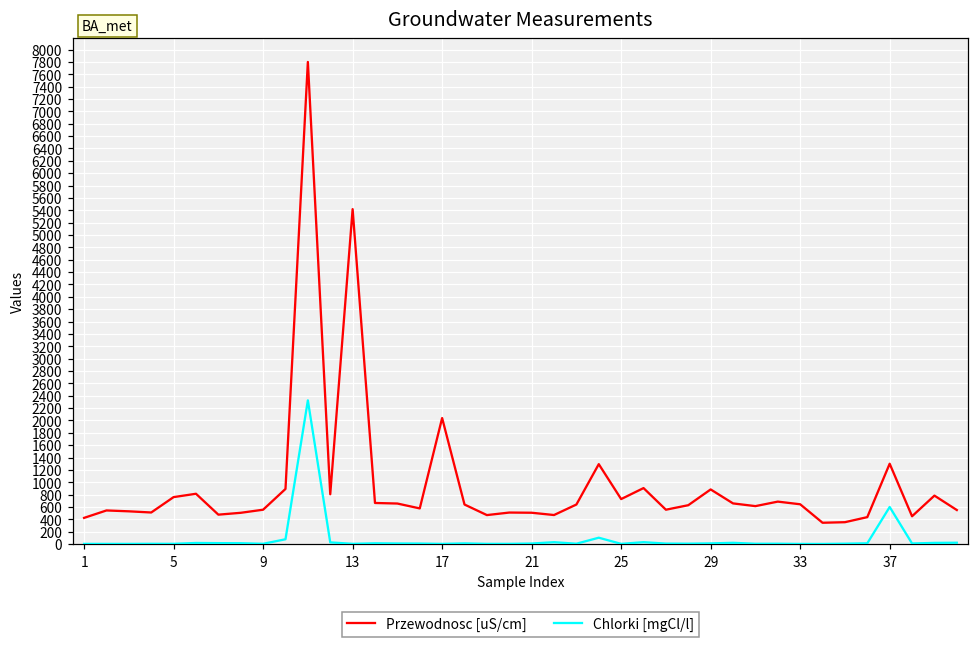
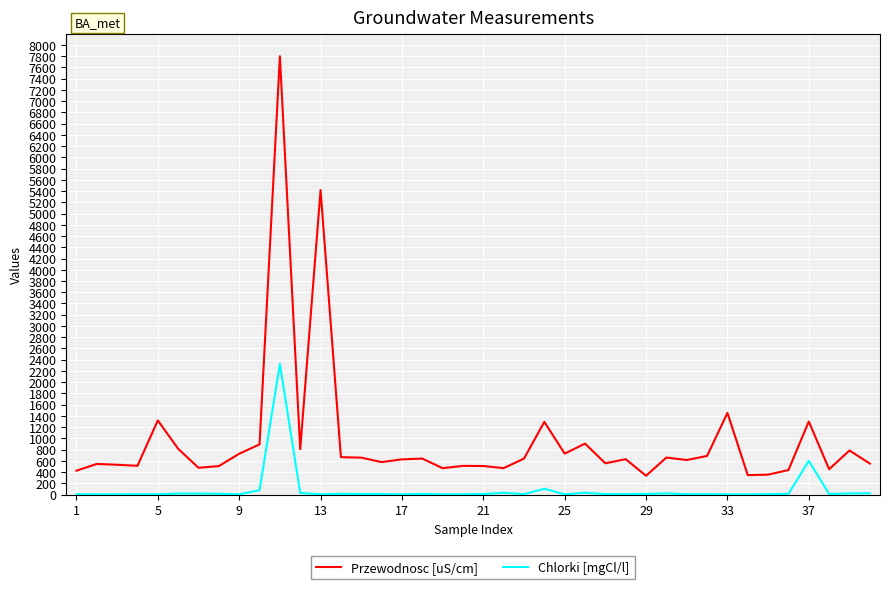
Przewodnosc [uS/cm], 5: 800 -> 1300
Przewodnosc [uS/cm], 9: 600 -> 700
Przewodnosc [uS/cm], 17: 2000 -> 600
Przewodnosc [uS/cm], 29: 900 -> 300
Przewodnosc [uS/cm], 33: 600 -> 1500
